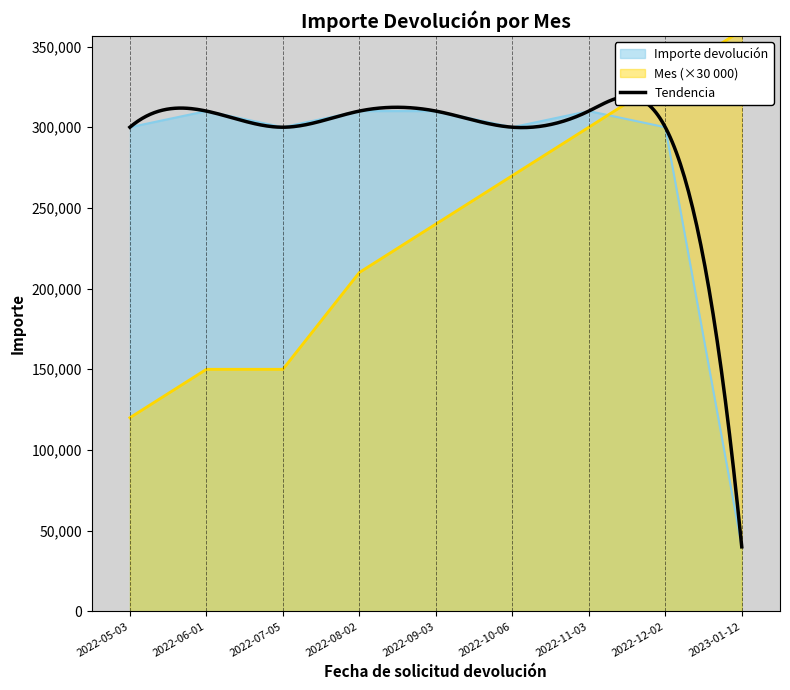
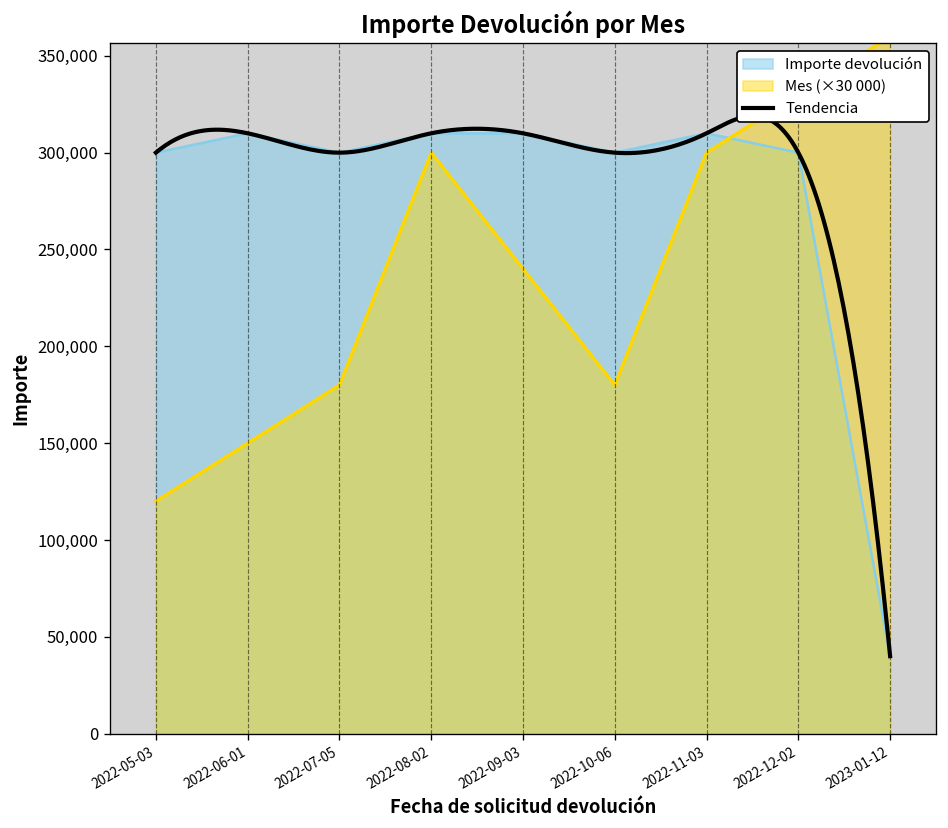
Mes (×30 000), 2022-07-05: 150,000 -> 180,000
Mes (×30 000), 2022-08-02: 210,000 -> 300,000
Mes (×30 000), 2022-10-06: 270,000 -> 180,000
